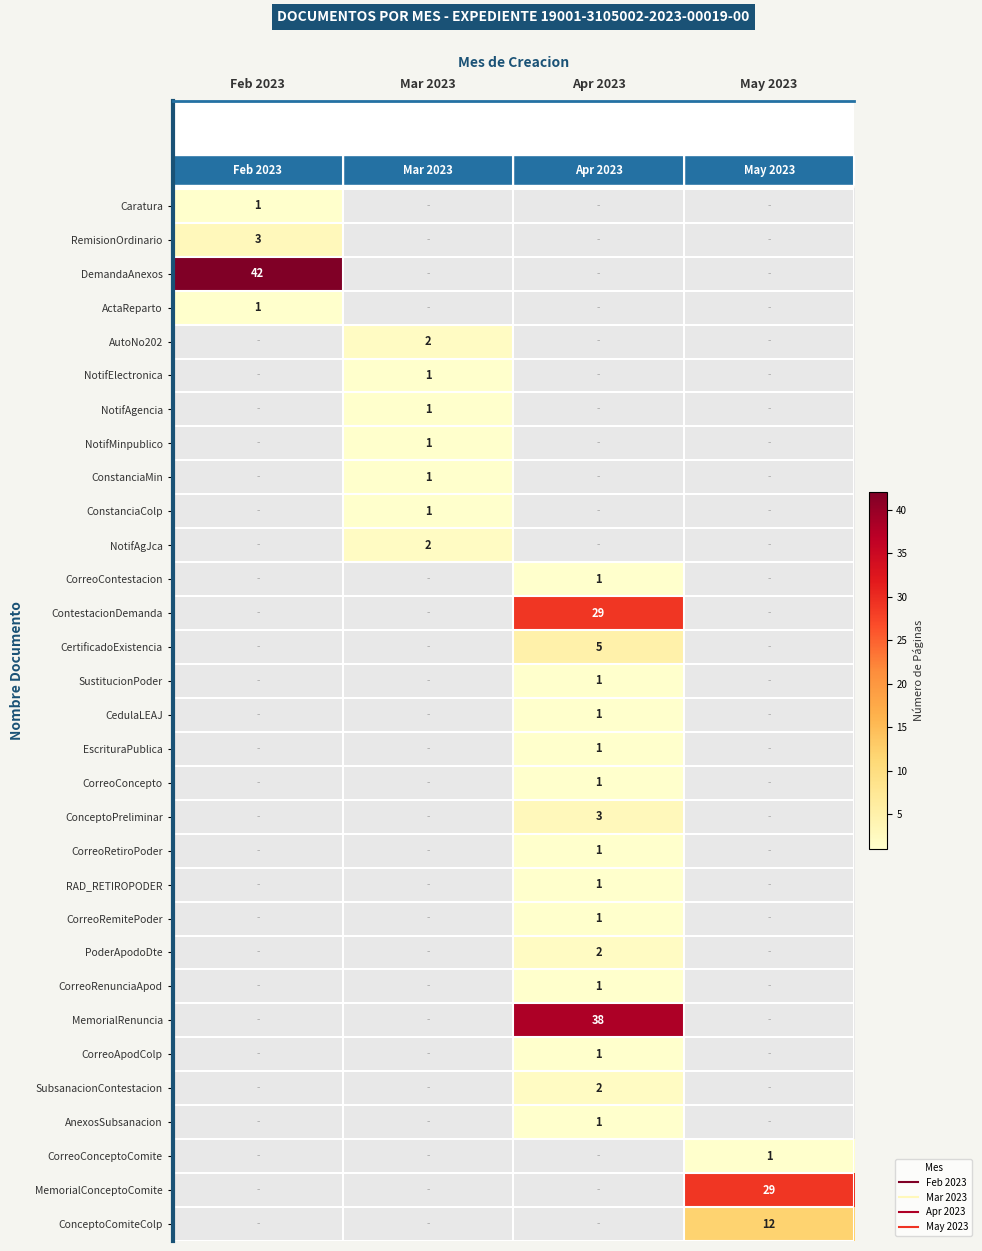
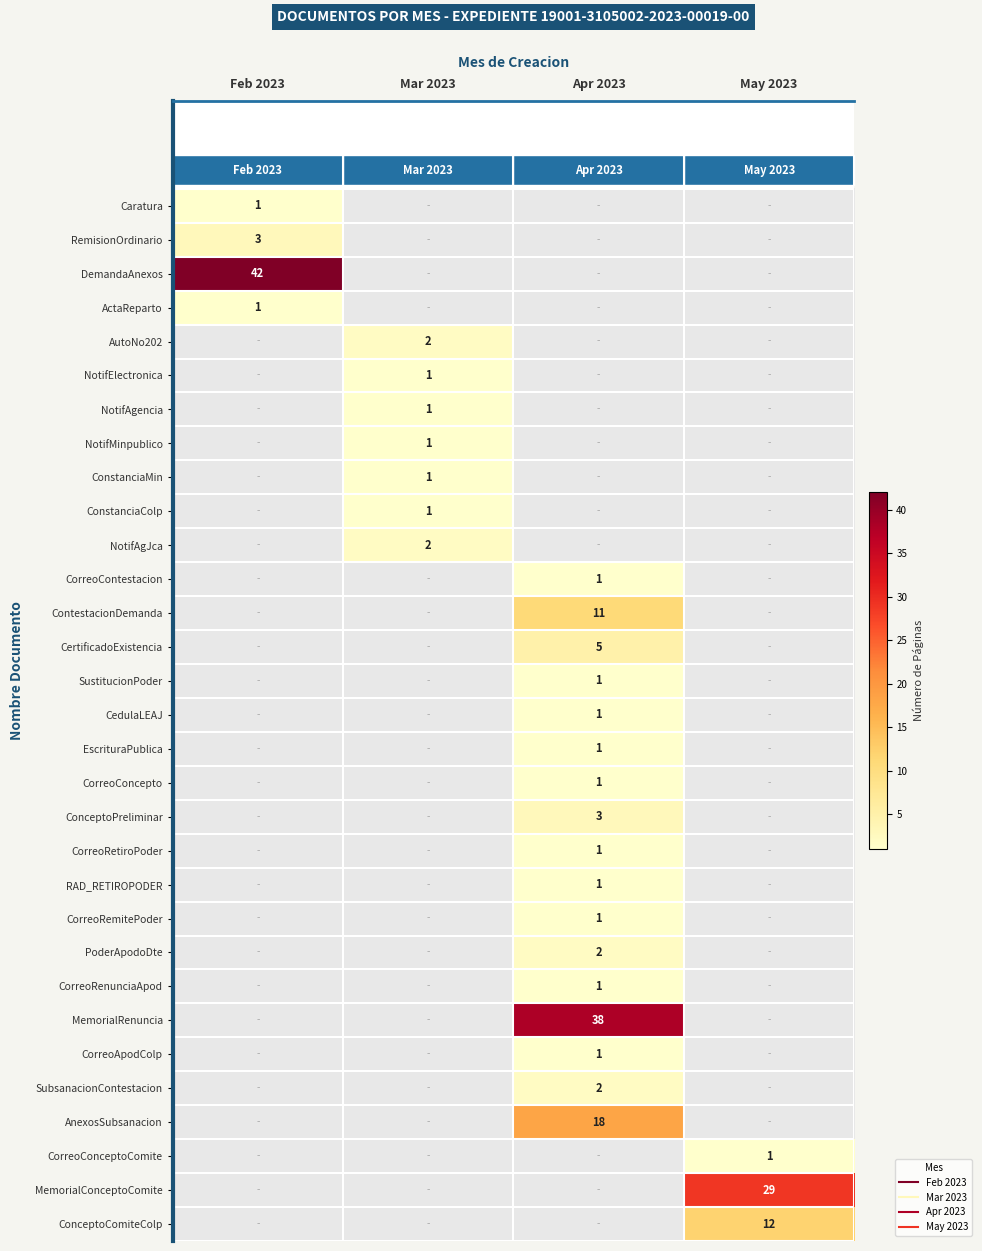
ContestacionDemanda, Apr 2023: 29 -> 11
AnexosSubsanacion, Apr 2023: 1 -> 18
